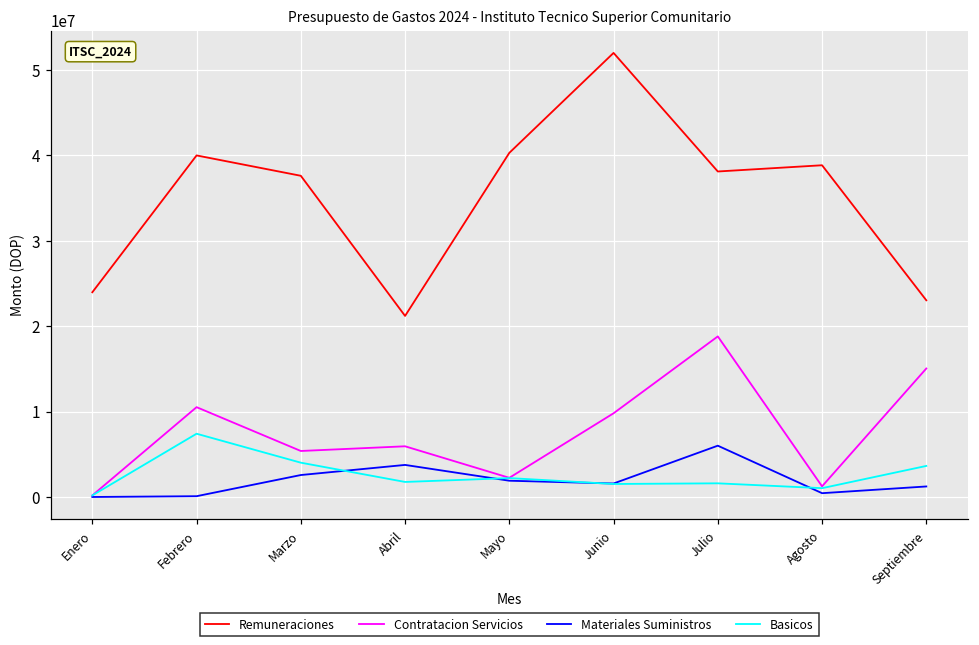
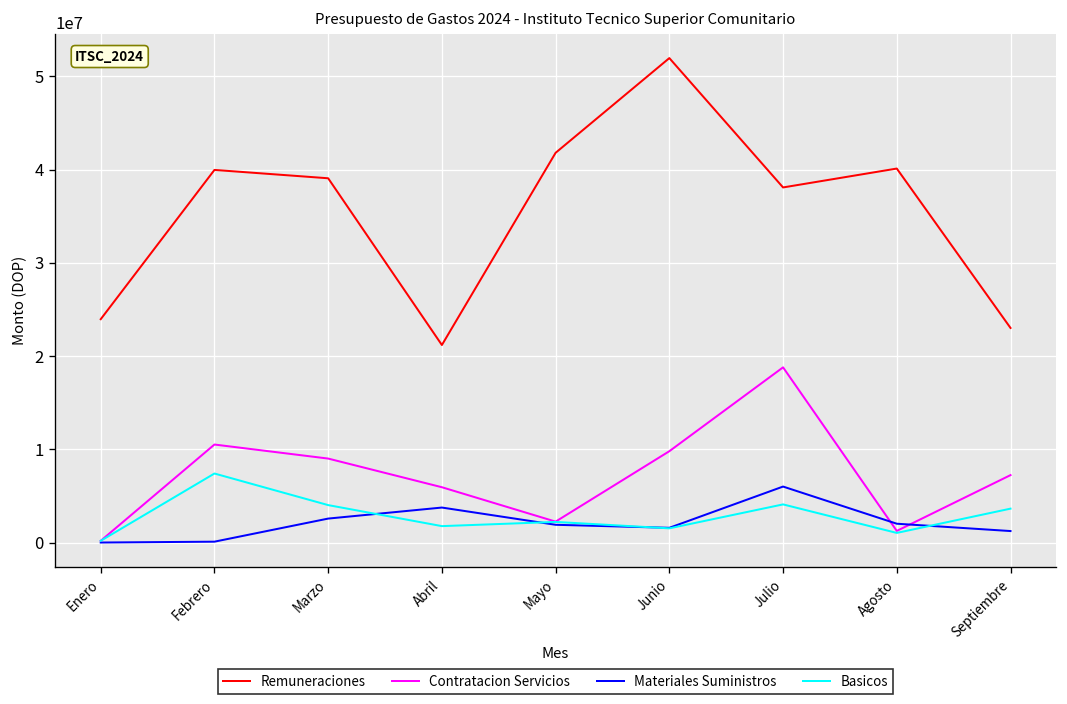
Remuneraciones, Marzo: 38000000 -> 39000000
Contratacion Servicios, Marzo: 5000000 -> 9000000
Remuneraciones, Mayo: 40000000 -> 42000000
Basicos, Julio: 2000000 -> 4000000
Remuneraciones, Agosto: 39000000 -> 40000000
Materiales Suministros, Agosto: 0 -> 2000000
Contratacion Servicios, Septiembre: 15000000 -> 7000000
